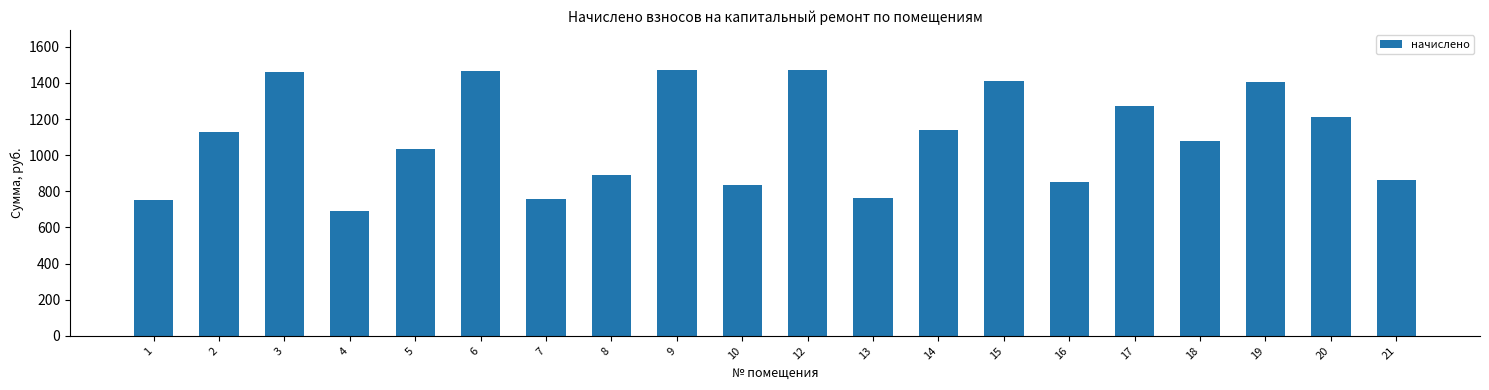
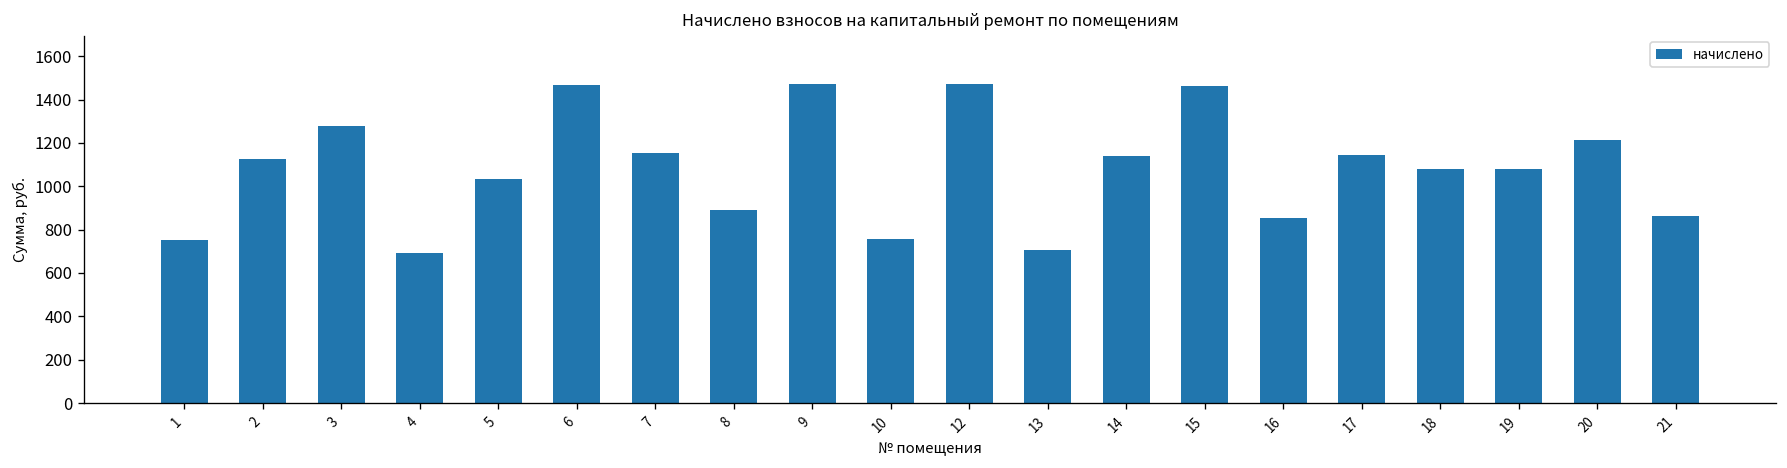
3: 1460 -> 1280
7: 760 -> 1160
10: 830 -> 760
13: 760 -> 710
15: 1410 -> 1460
17: 1270 -> 1140
19: 1400 -> 1080
